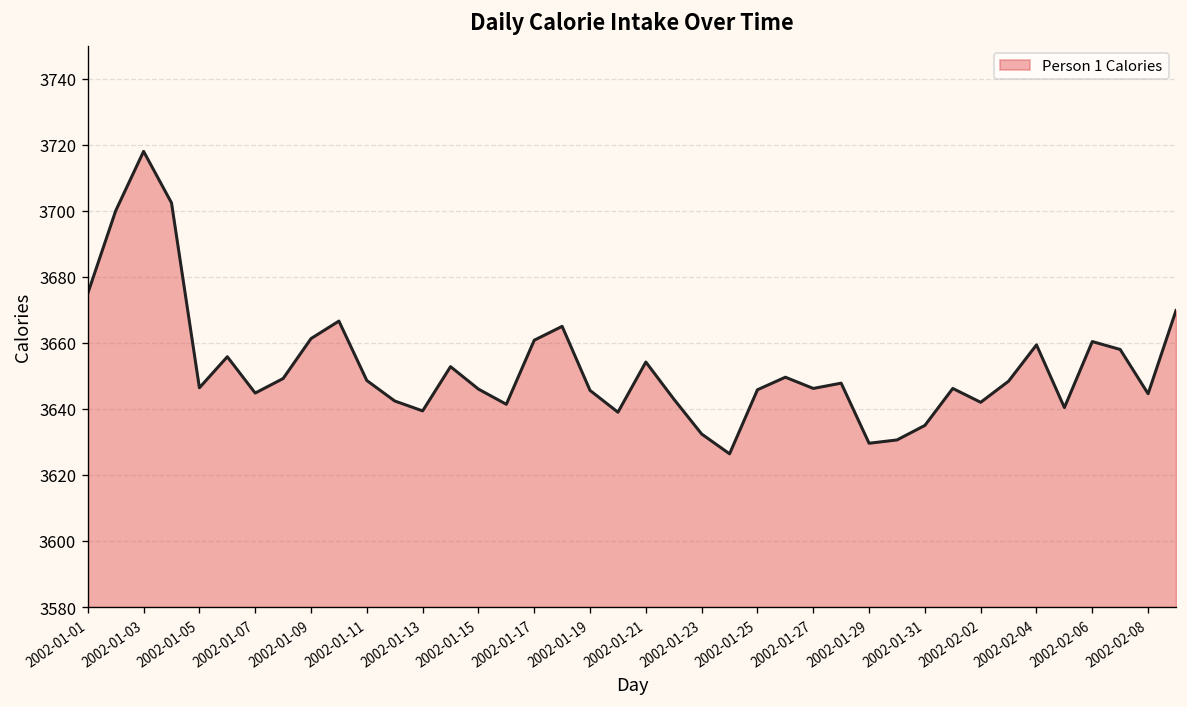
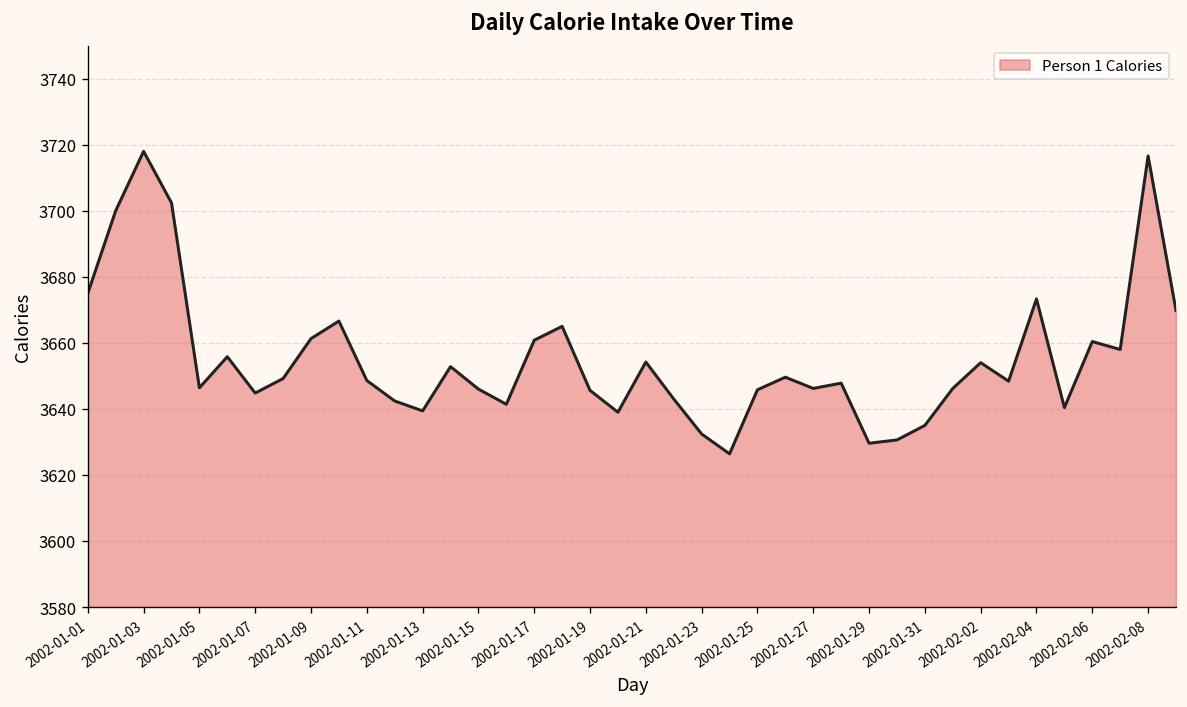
2002-02-02: 3642 -> 3654
2002-02-04: 3659 -> 3673
2002-02-08: 3645 -> 3717
